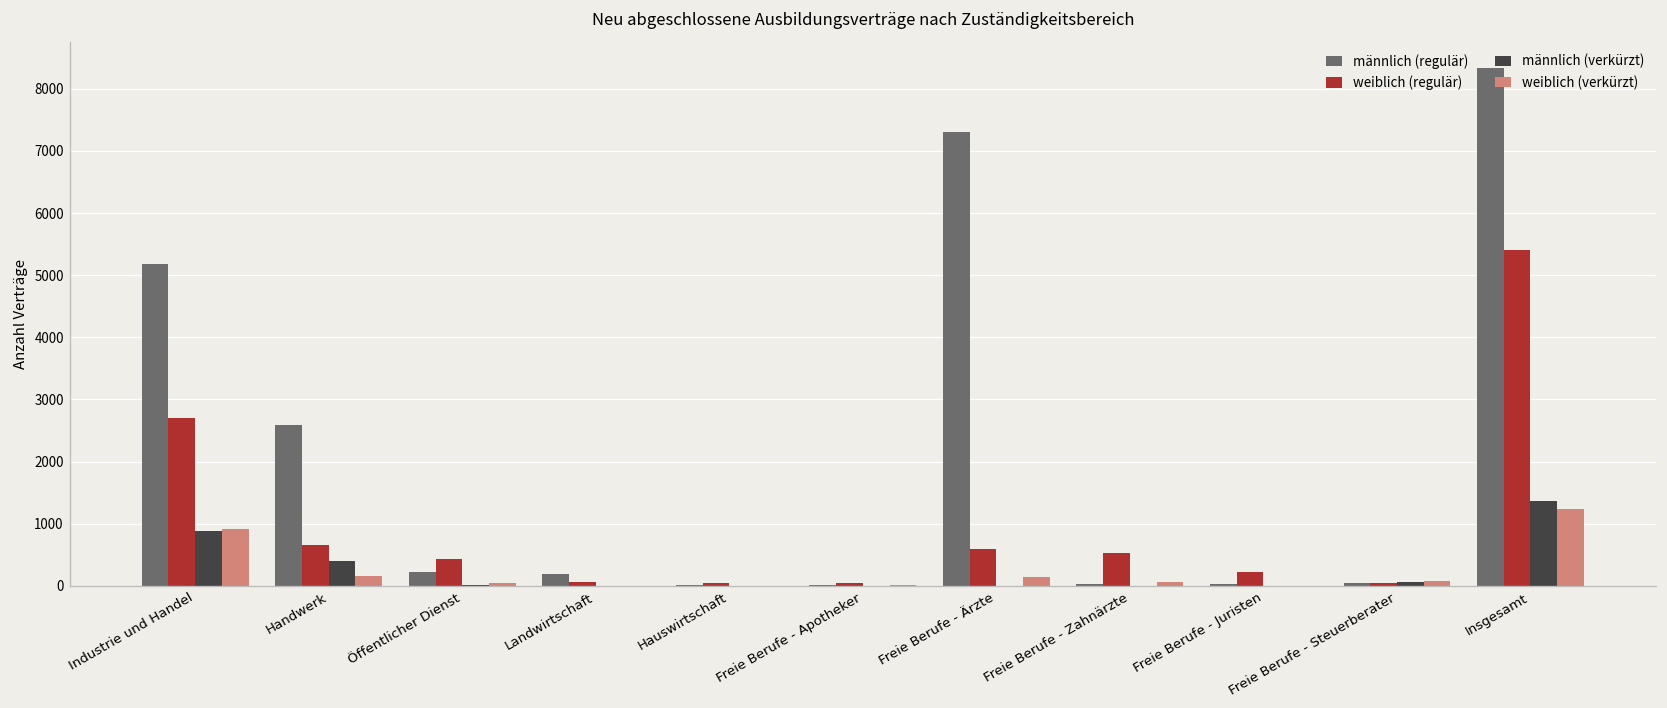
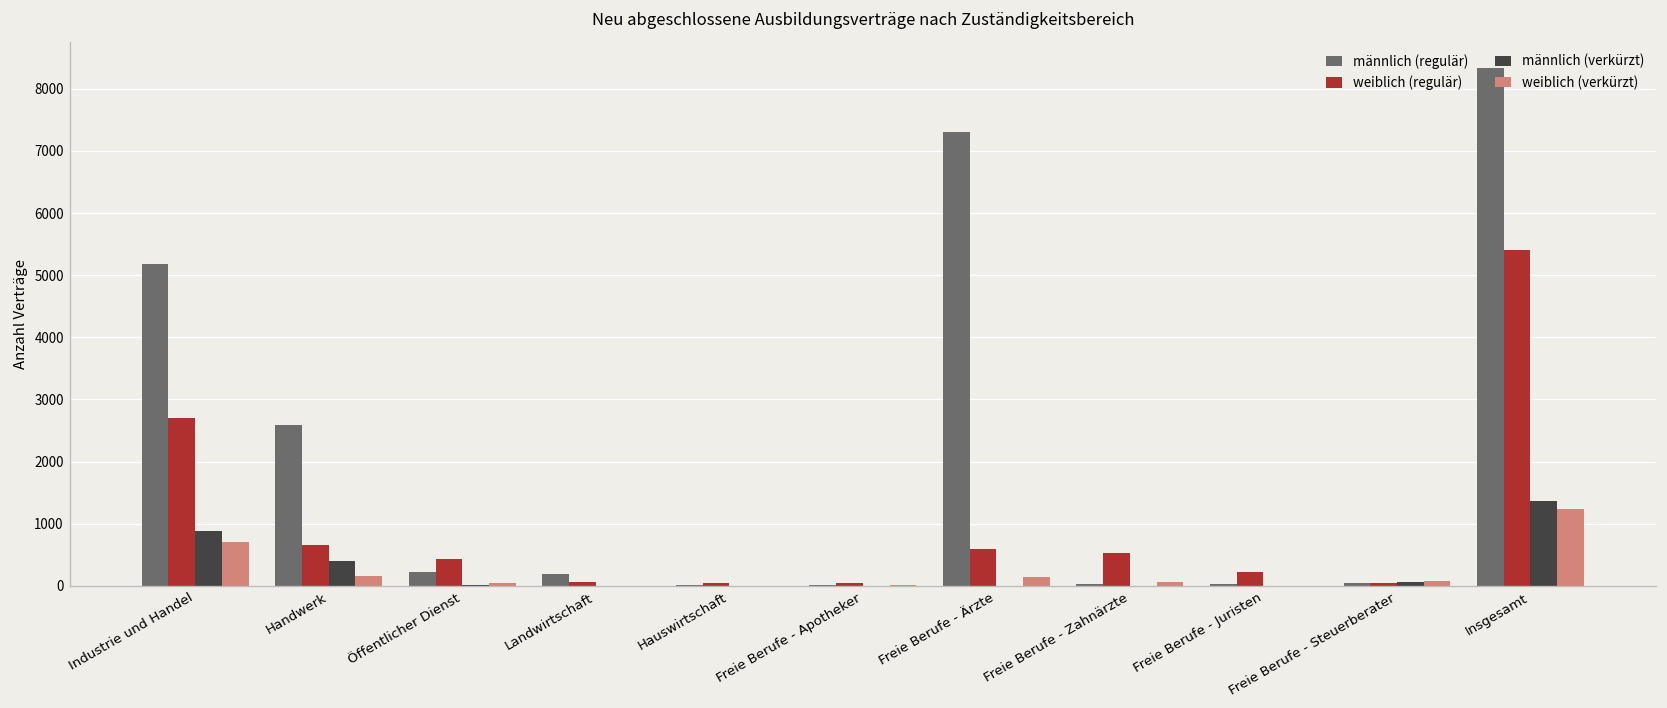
weiblich (verkürzt), Industrie und Handel: 900 -> 700
